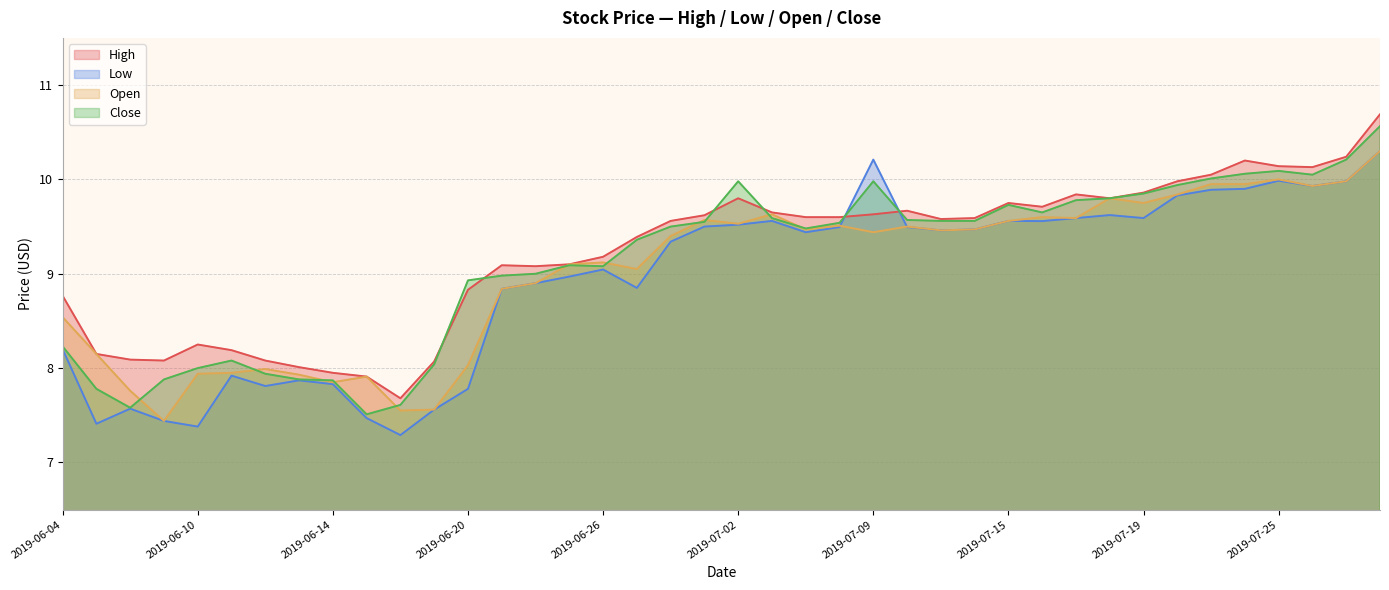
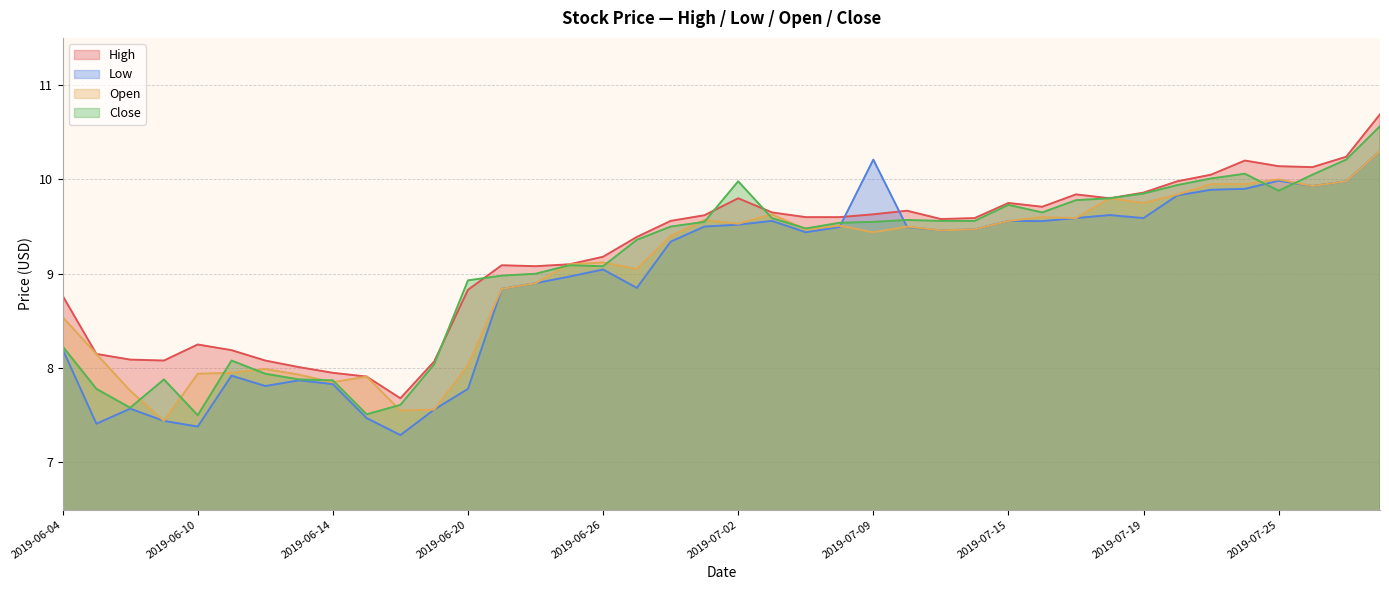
Close, 2019-06-10: 8.0 -> 7.5
Close, 2019-07-09: 10.0 -> 9.6
Close, 2019-07-25: 10.1 -> 9.9
